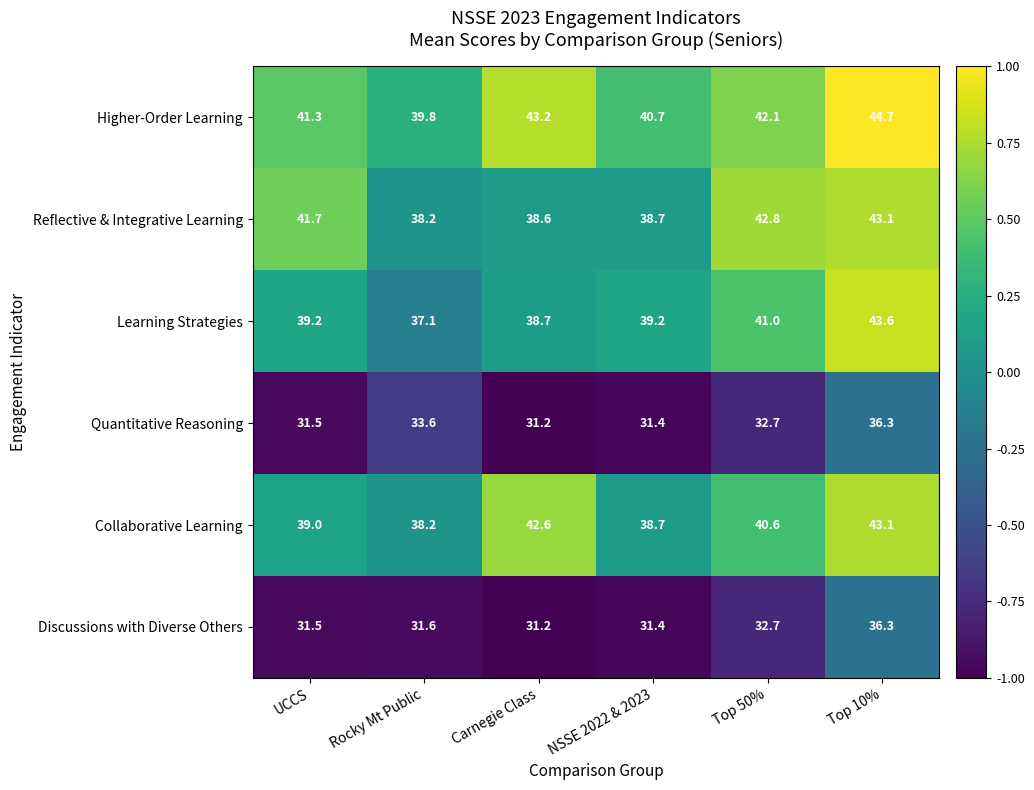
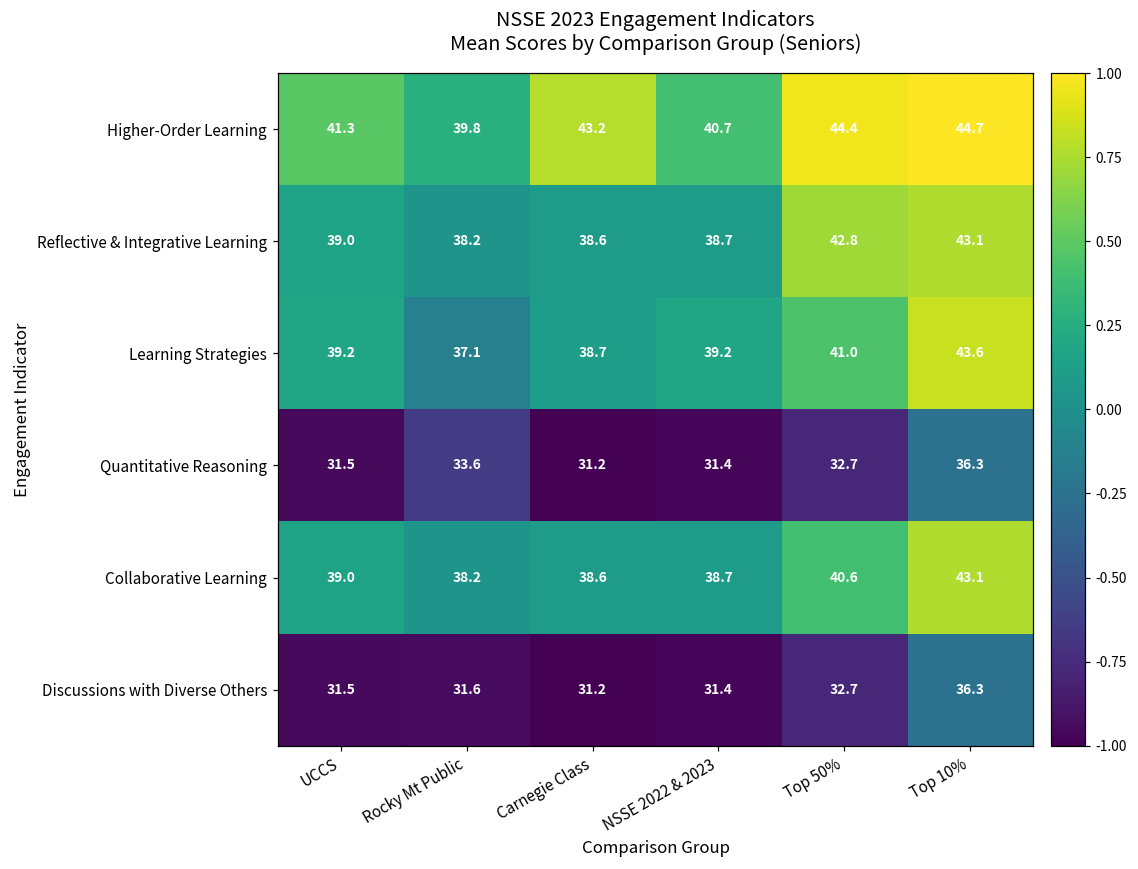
Higher-Order Learning, Top 50%: 42.1 -> 44.4
Reflective & Integrative Learning, UCCS: 41.7 -> 39.0
Collaborative Learning, Carnegie Class: 42.6 -> 38.6
